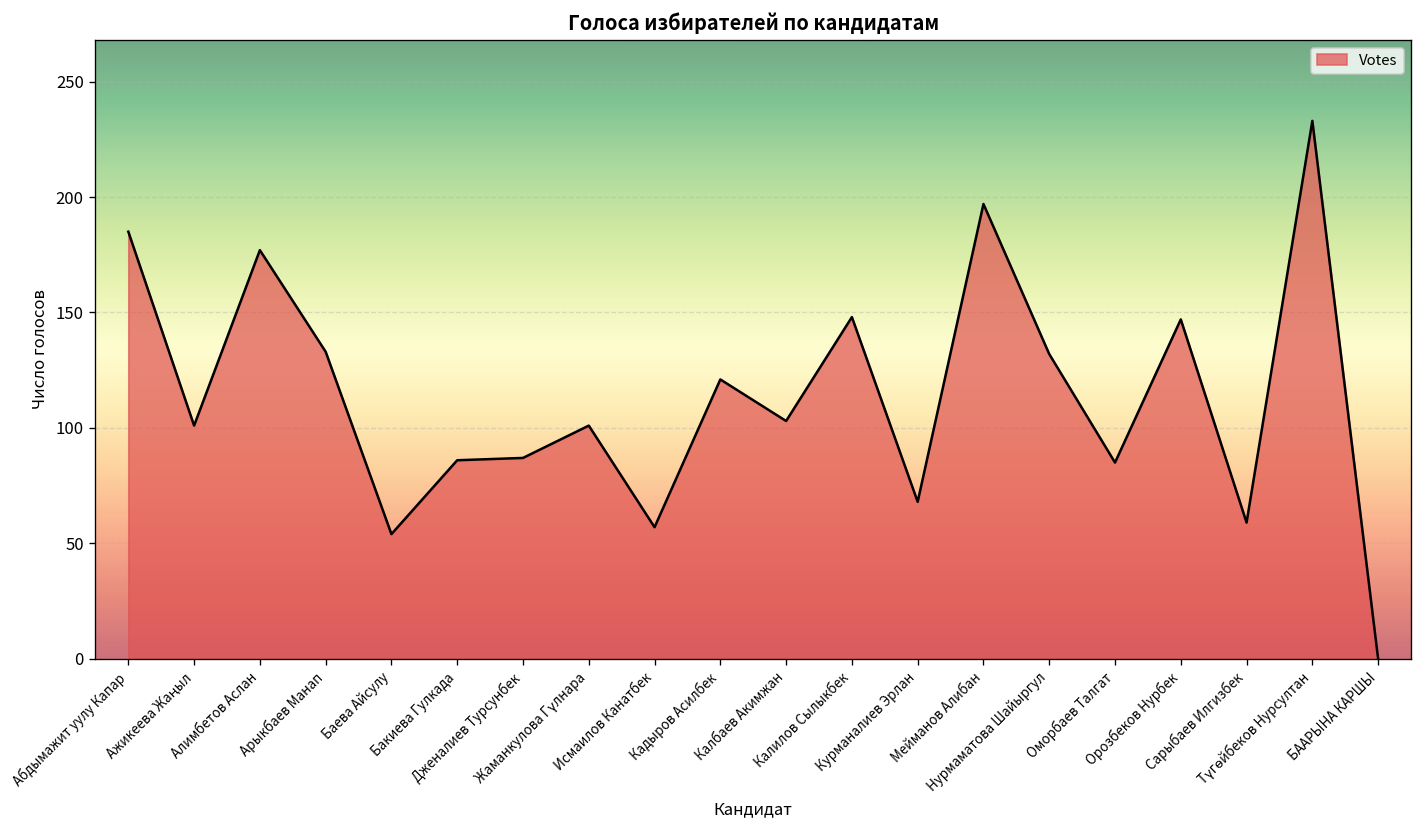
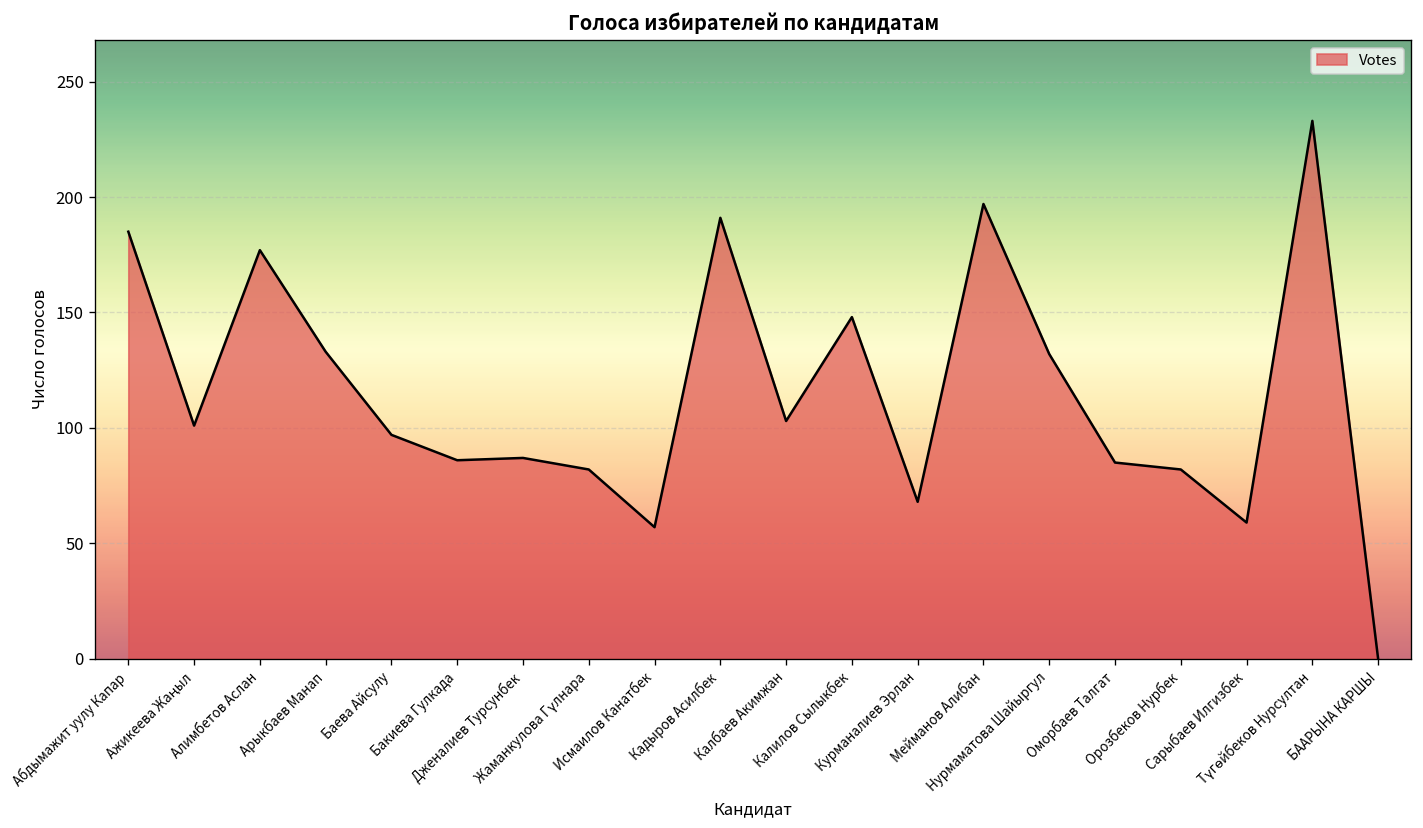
Баева Айсулу: 54 -> 97
Жаманкулова Гүлнара: 101 -> 82
Кадыров Асилбек: 121 -> 191
Орозбеков Нурбек: 147 -> 82
